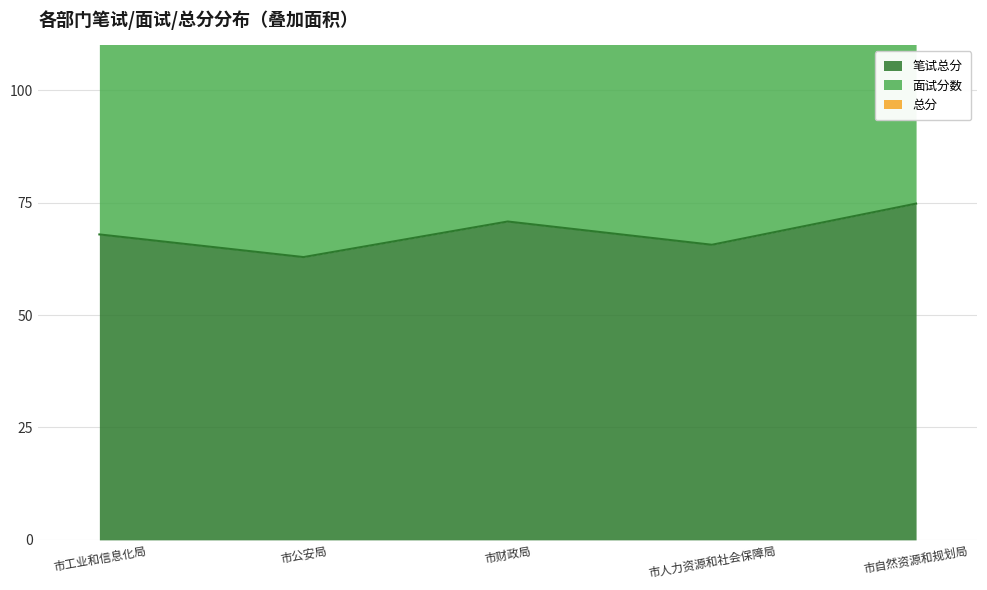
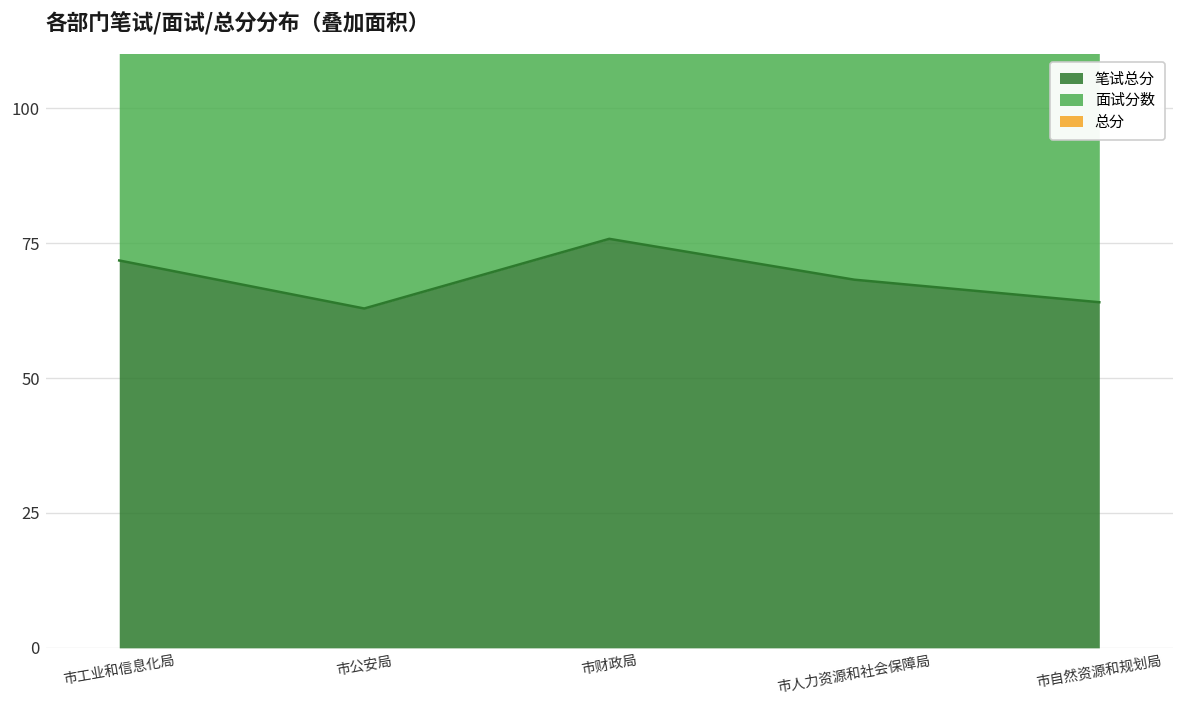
笔试总分, 市工业和信息化局: 68 -> 72
笔试总分, 市财政局: 71 -> 76
笔试总分, 市人力资源和社会保障局: 66 -> 68
笔试总分, 市自然资源和规划局: 75 -> 64
